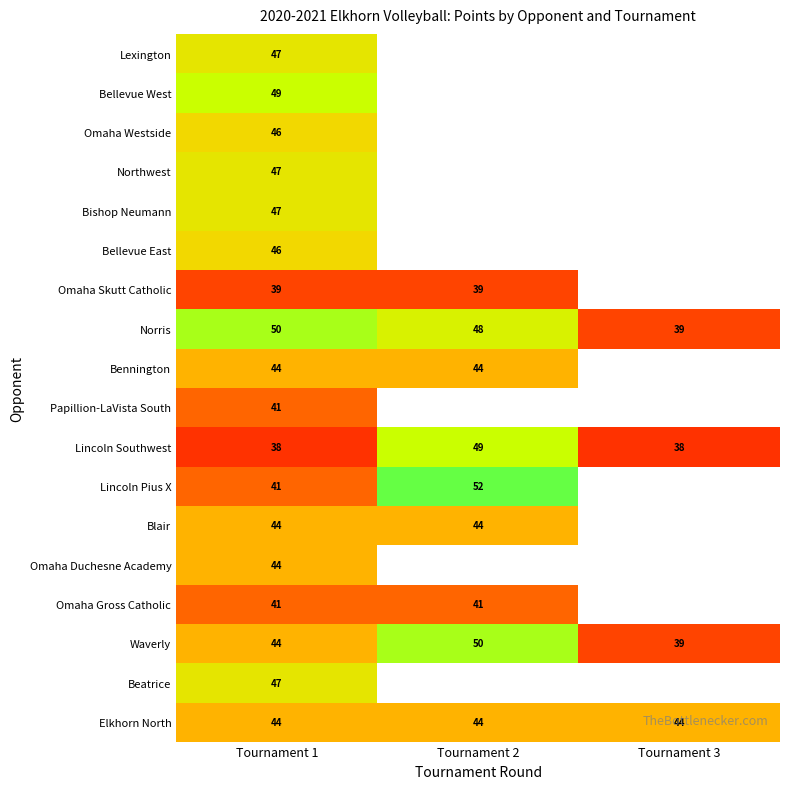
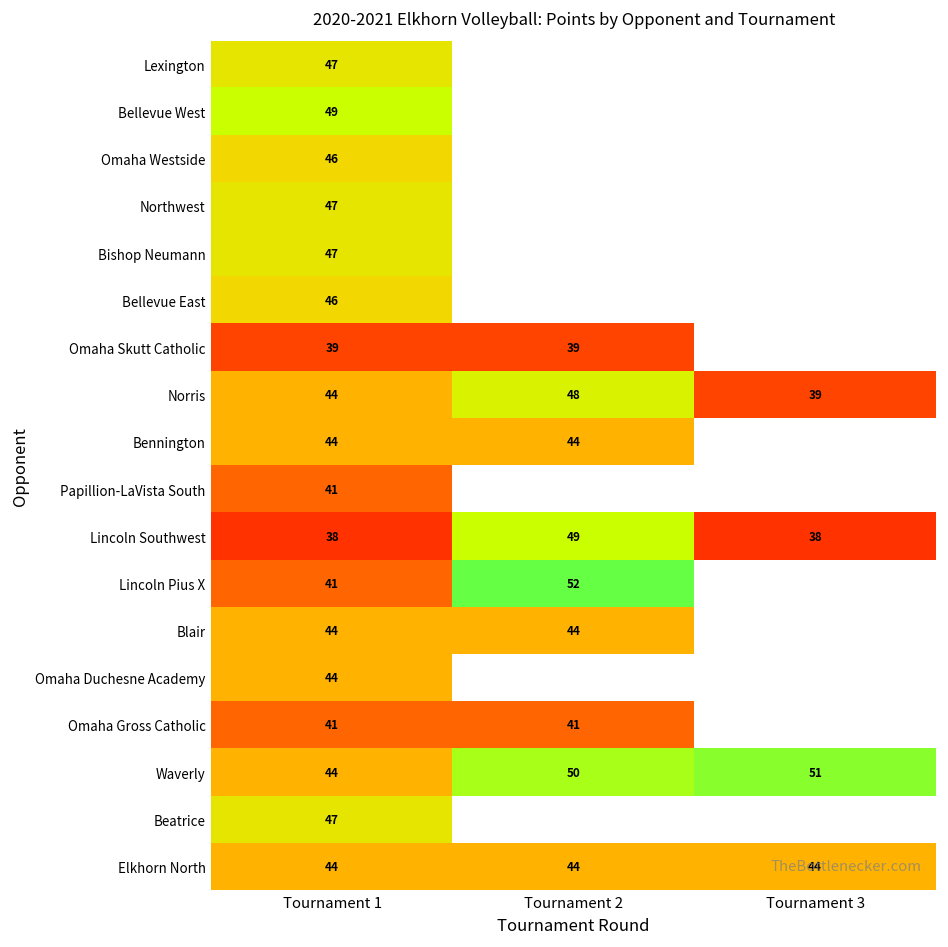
Norris, Tournament 1: 50 -> 44
Waverly, Tournament 3: 39 -> 51
